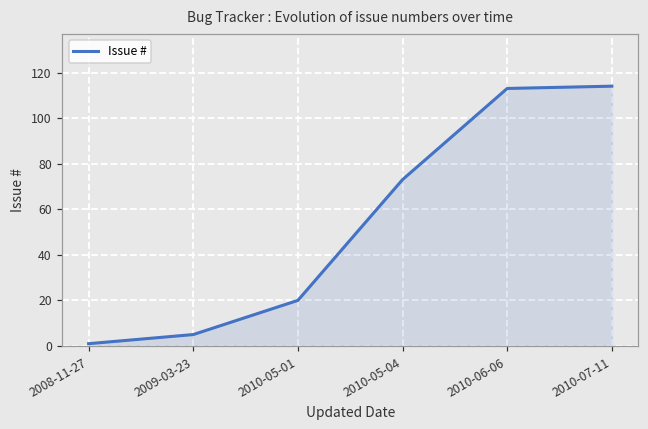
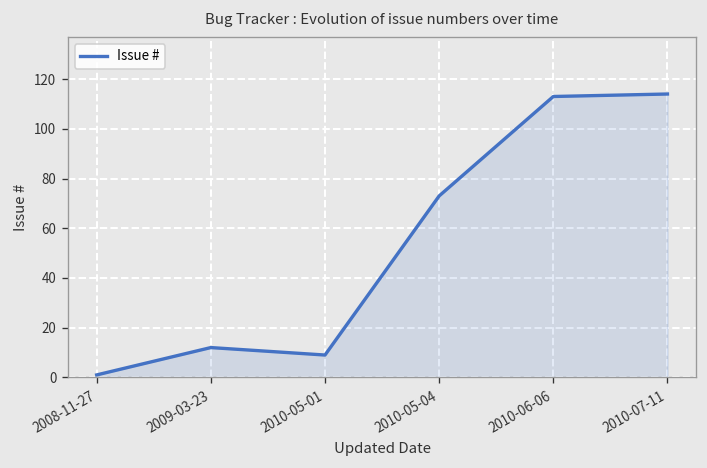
2009-03-23: 5 -> 12
2010-05-01: 20 -> 9
